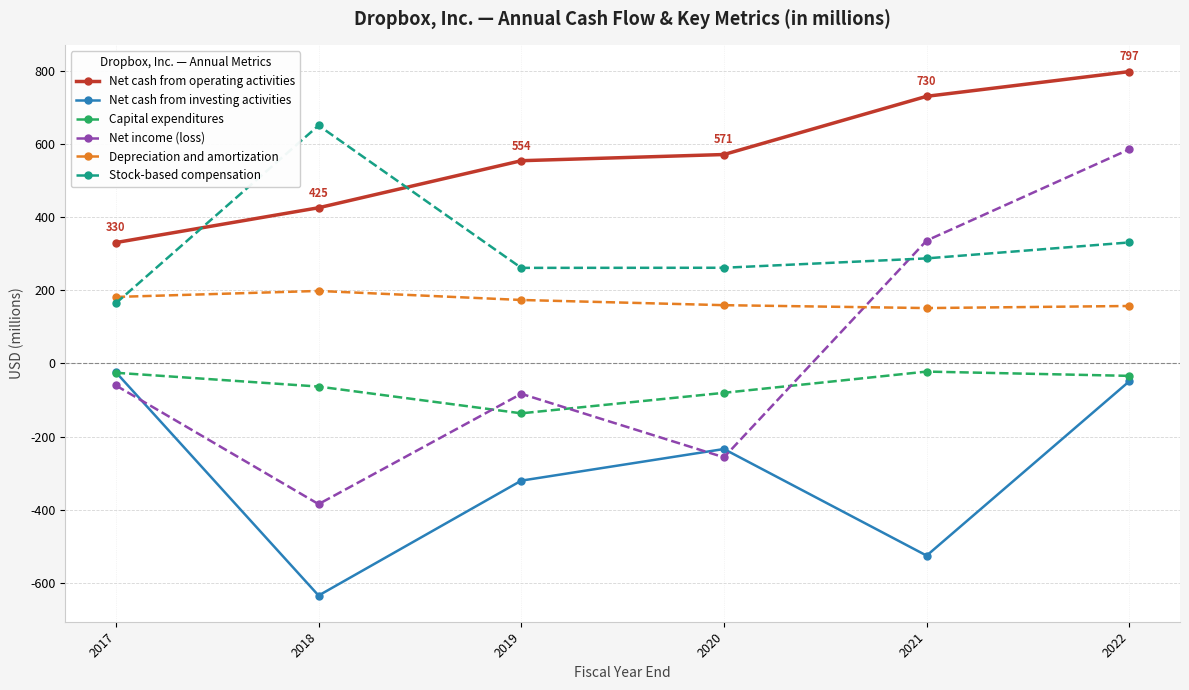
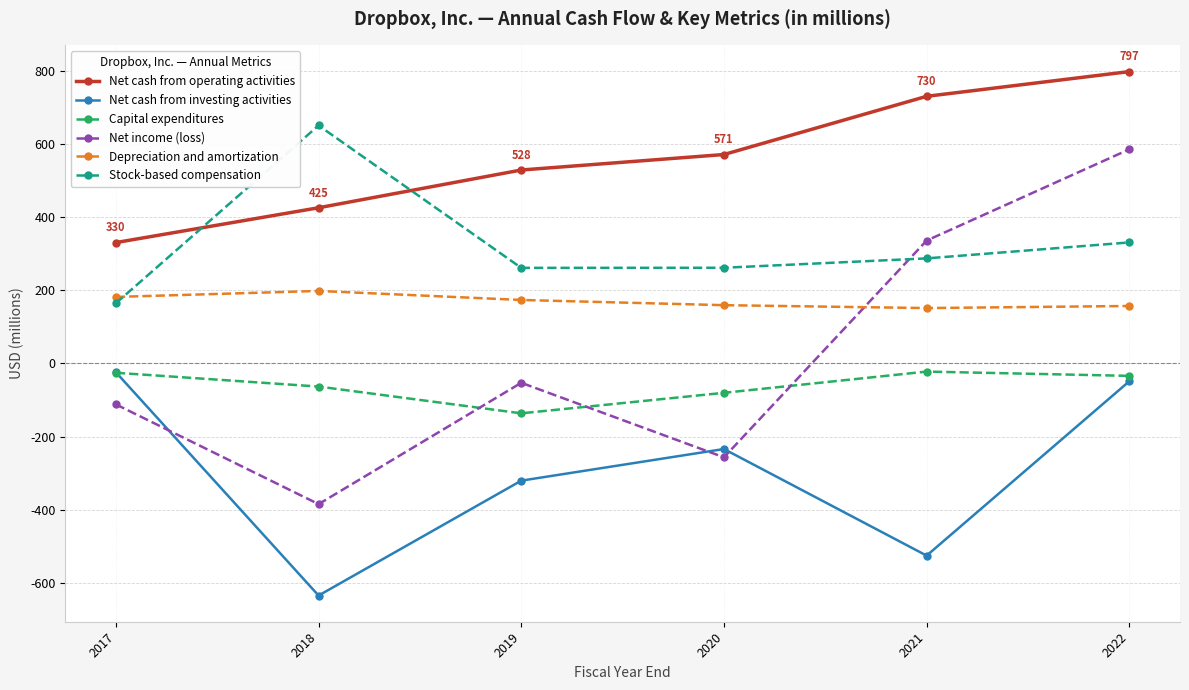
Net income (loss), 2017: -60 -> -110
Net cash from operating activities, 2019: 554 -> 528
Net income (loss), 2019: -80 -> -50
